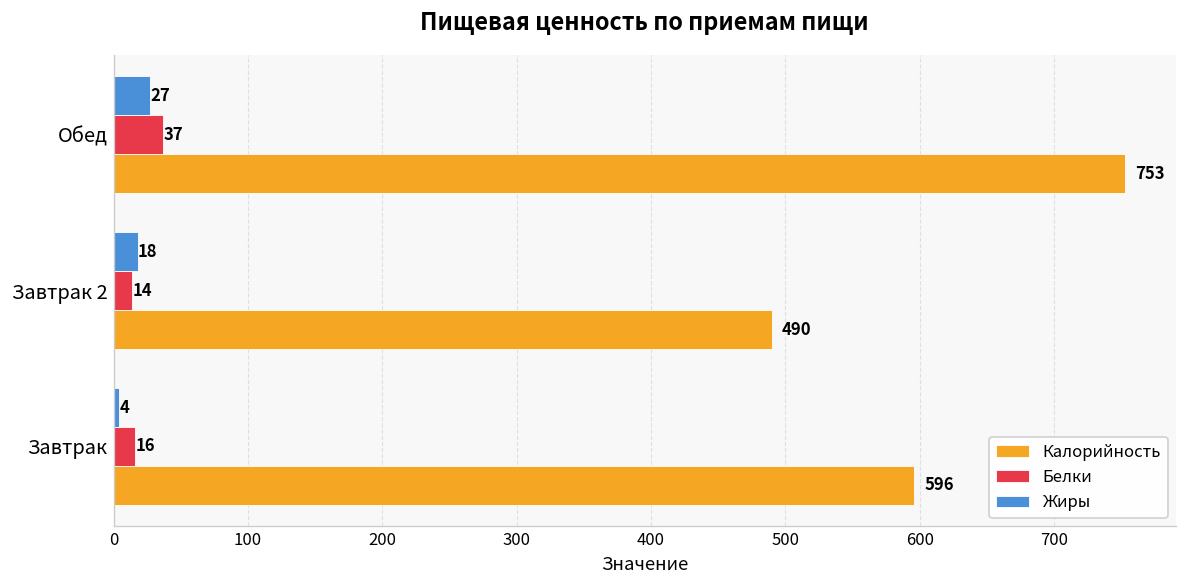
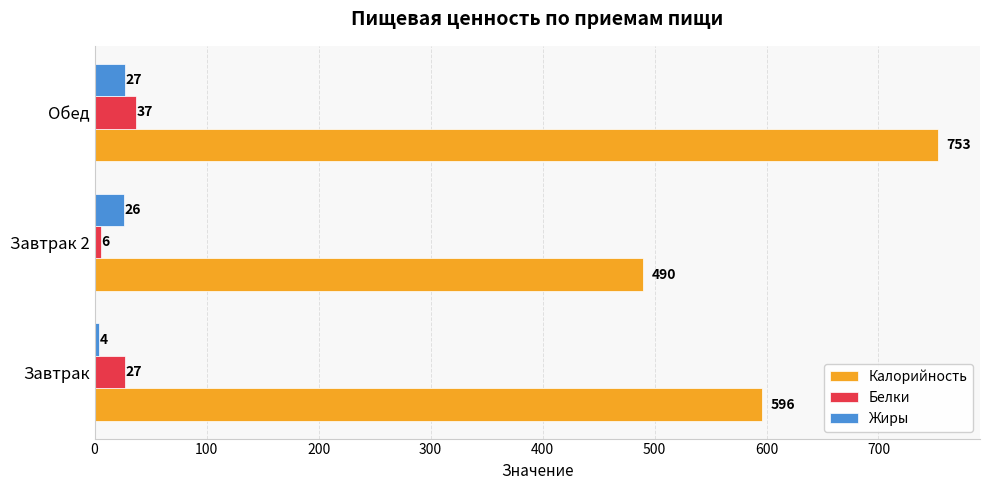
Жиры, Завтрак 2: 18 -> 26
Белки, Завтрак 2: 14 -> 6
Белки, Завтрак: 16 -> 27
